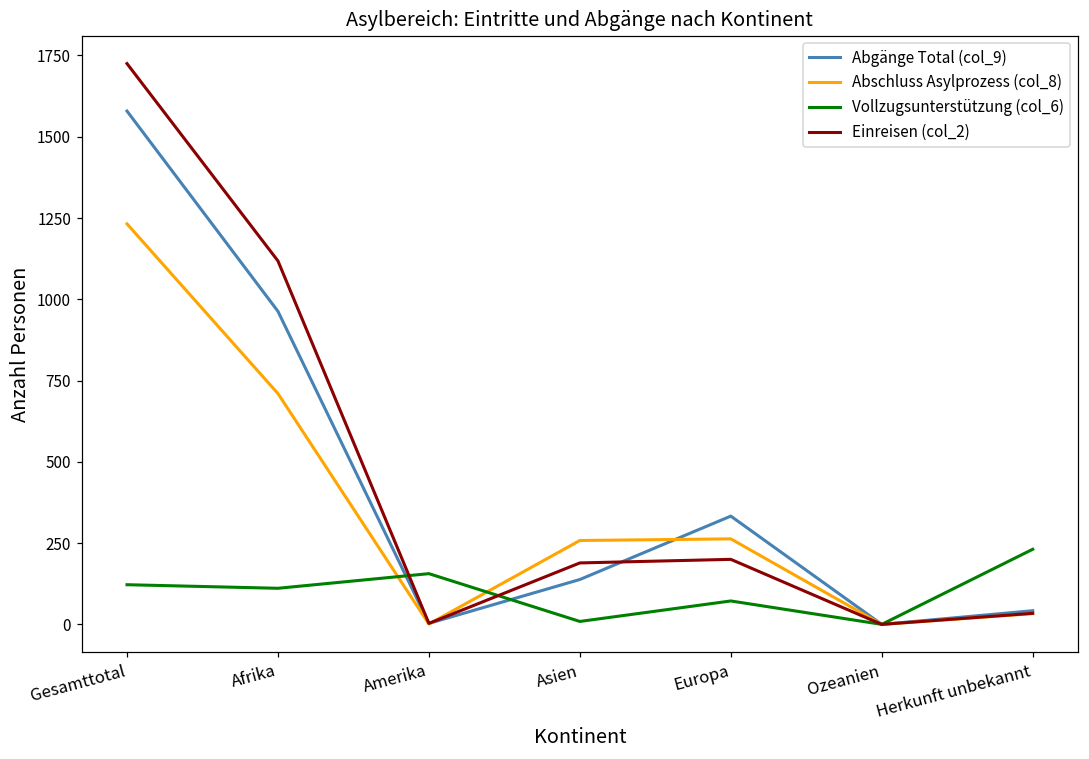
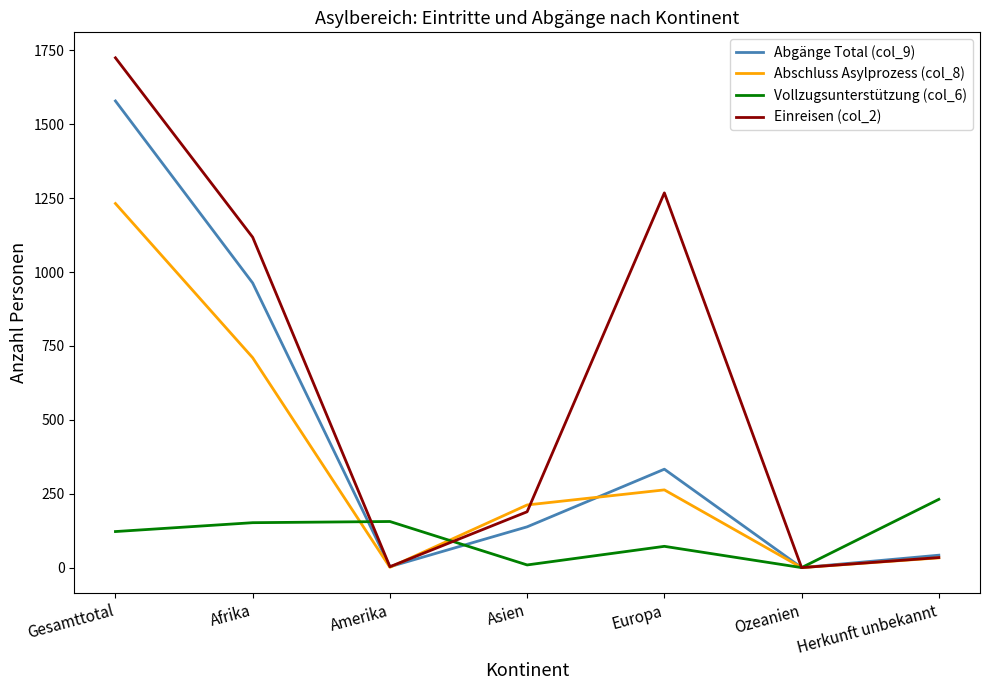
Vollzugsunterstützung (col_6), Afrika: 110 -> 150
Abschluss Asylprozess (col_8), Asien: 260 -> 210
Einreisen (col_2), Europa: 200 -> 1270
